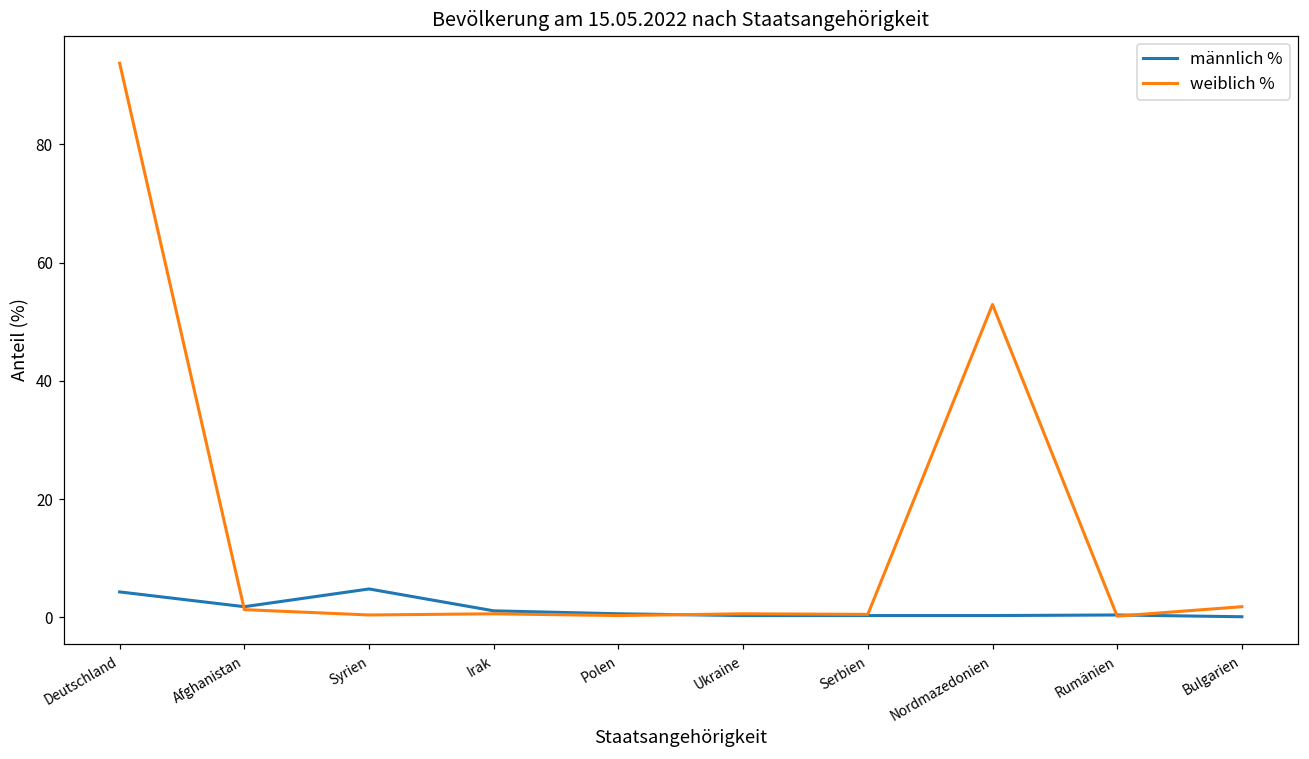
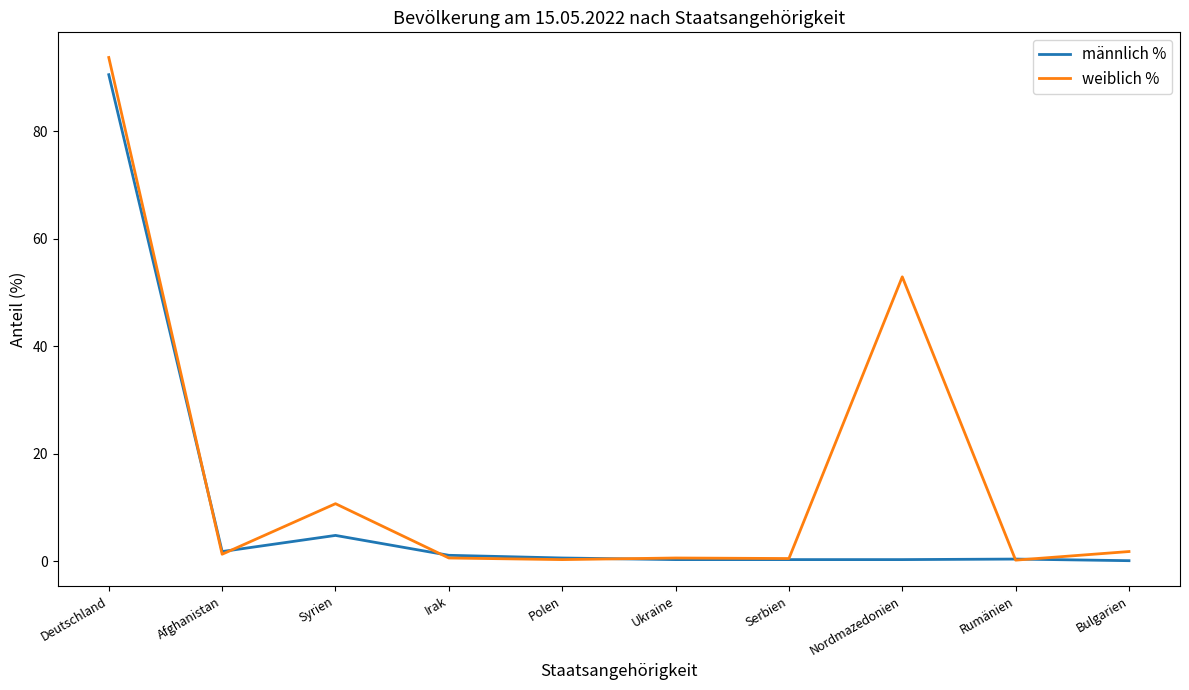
männlich %, Deutschland: 4 -> 91
weiblich %, Syrien: 0 -> 11
